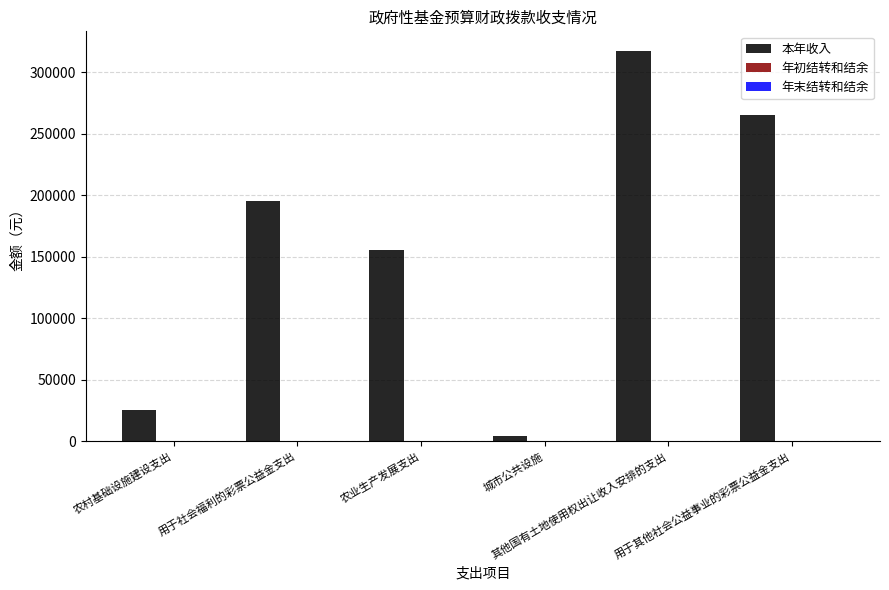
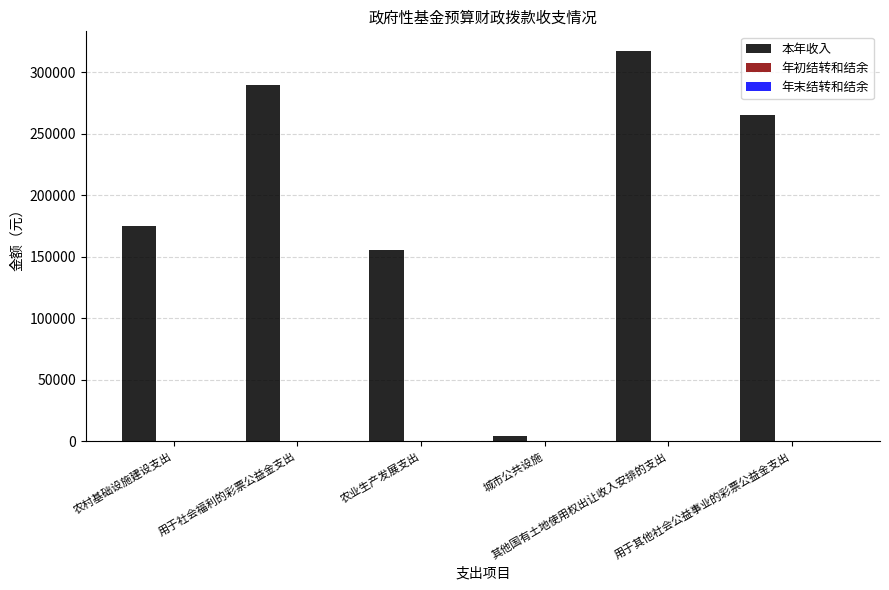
本年收入, 农村基础设施建设支出: 26000 -> 175000
本年收入, 用于社会福利的彩票公益金支出: 195000 -> 289000
